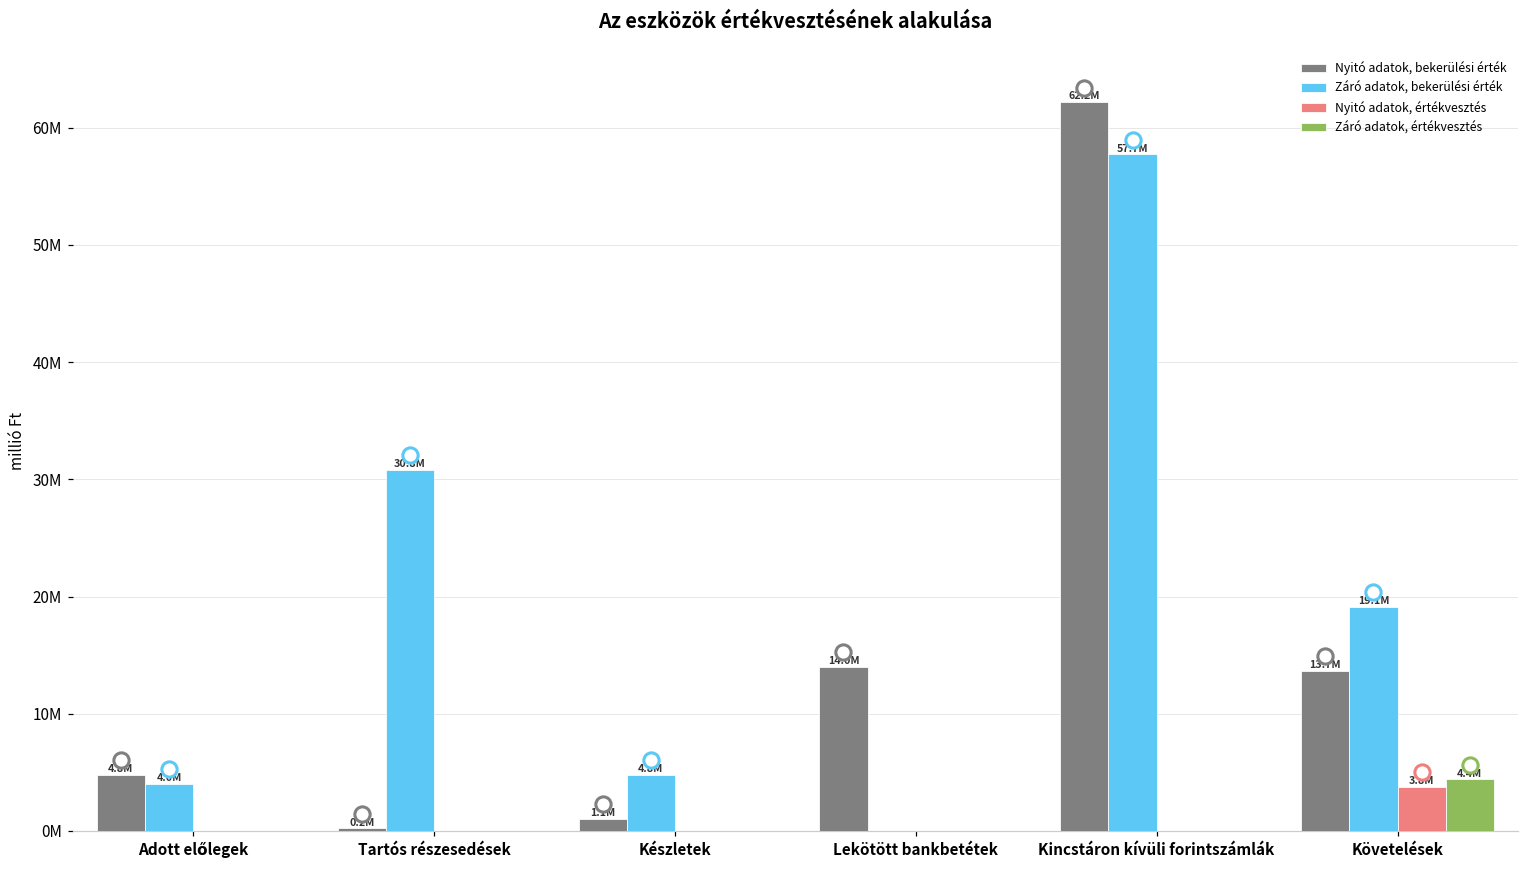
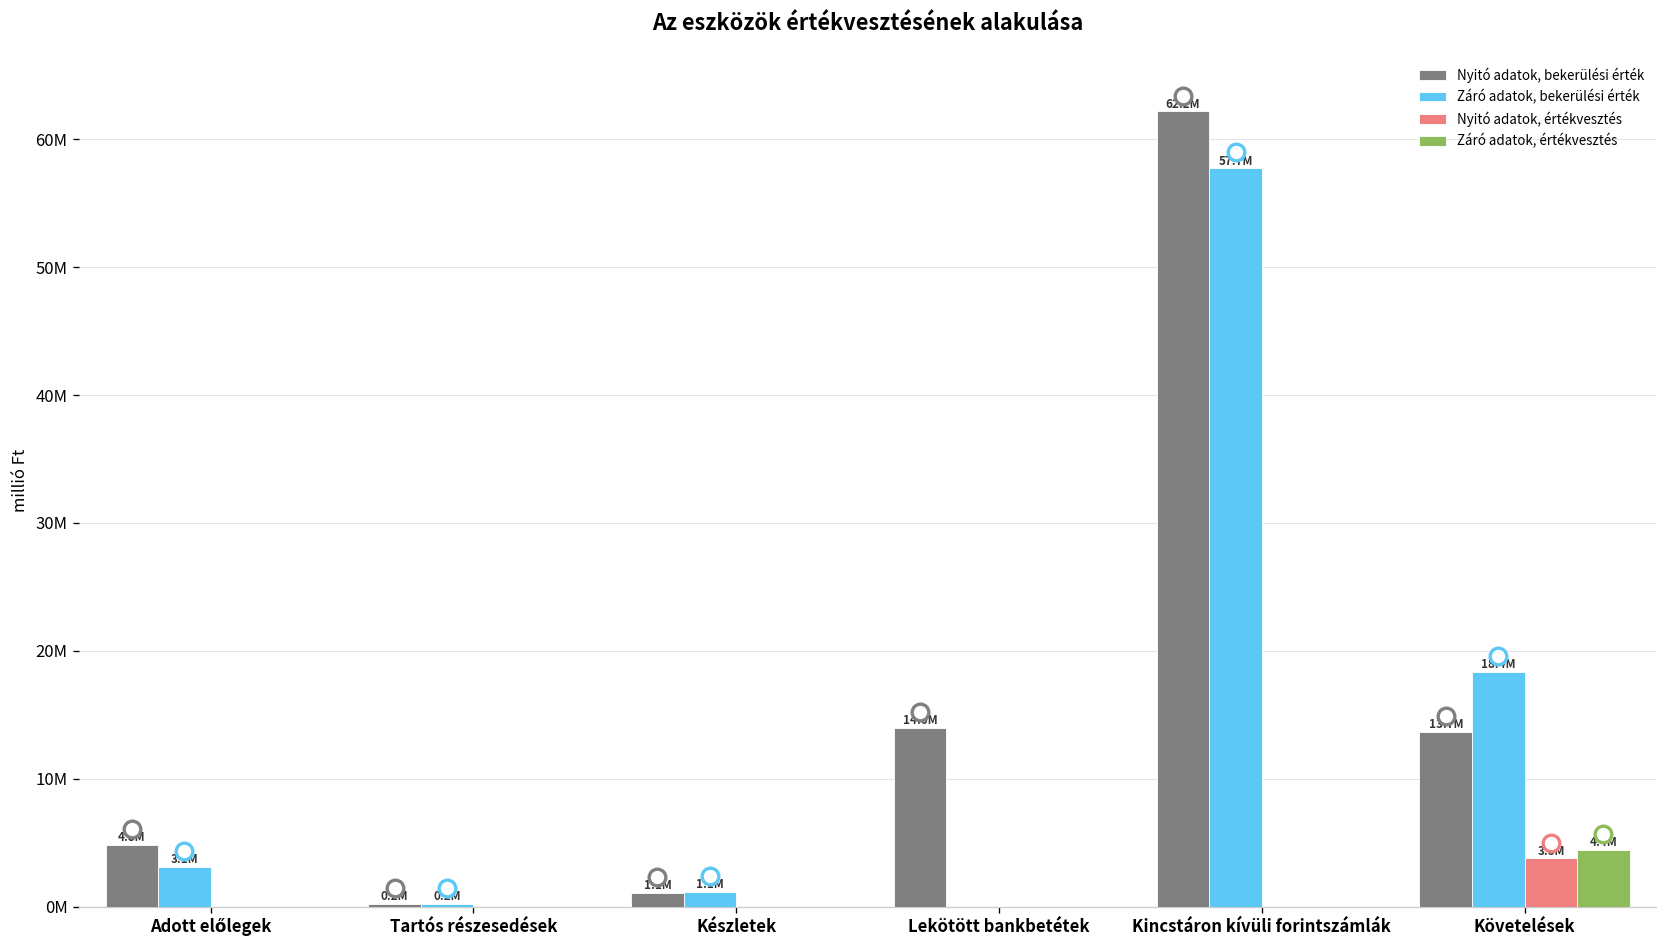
Záró adatok, bekerülési érték, Adott előlegek: 4.0M -> 3.1M
Záró adatok, bekerülési érték, Tartós részesedések: 30.8M -> 0.2M
Záró adatok, bekerülési érték, Készletek: 4.8M -> 1.1M
Záró adatok, bekerülési érték, Követelések: 19.1M -> 18.4M
